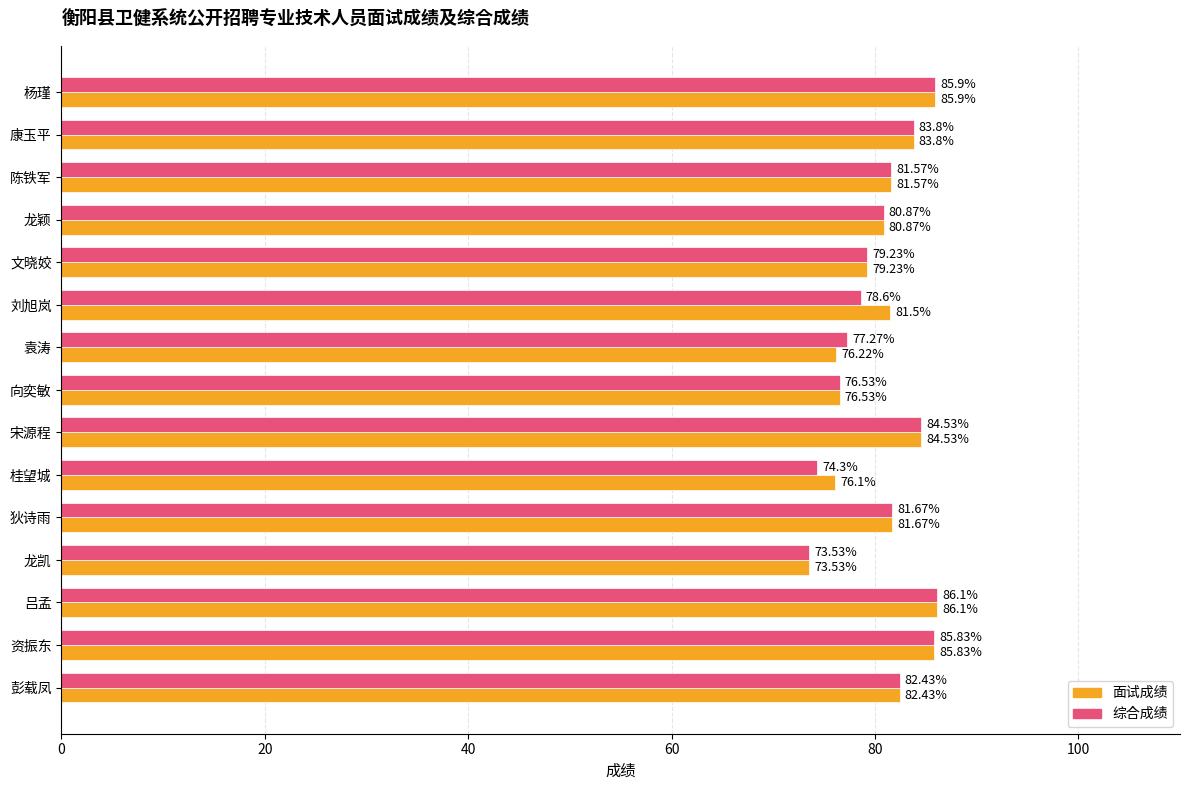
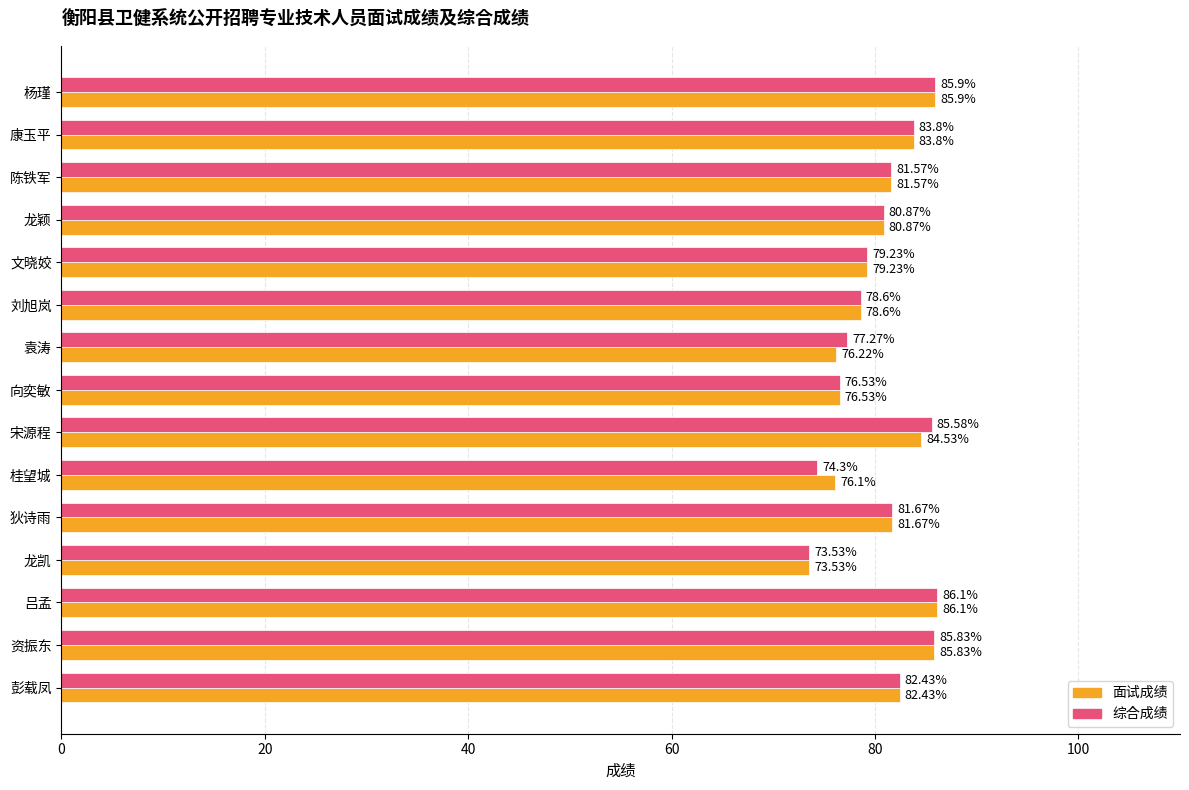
面试成绩, 刘旭岚: 81.5% -> 78.6%
综合成绩, 宋源程: 84.53% -> 85.58%
